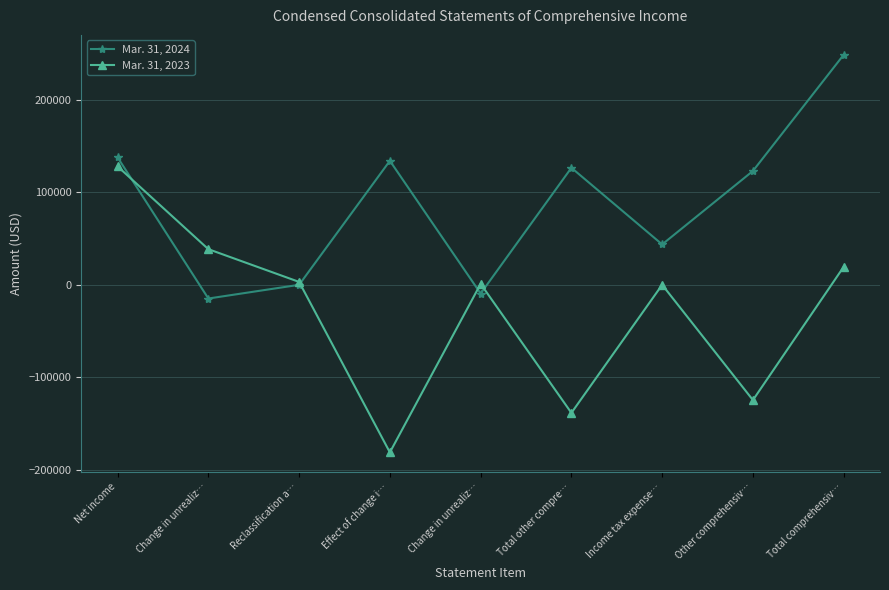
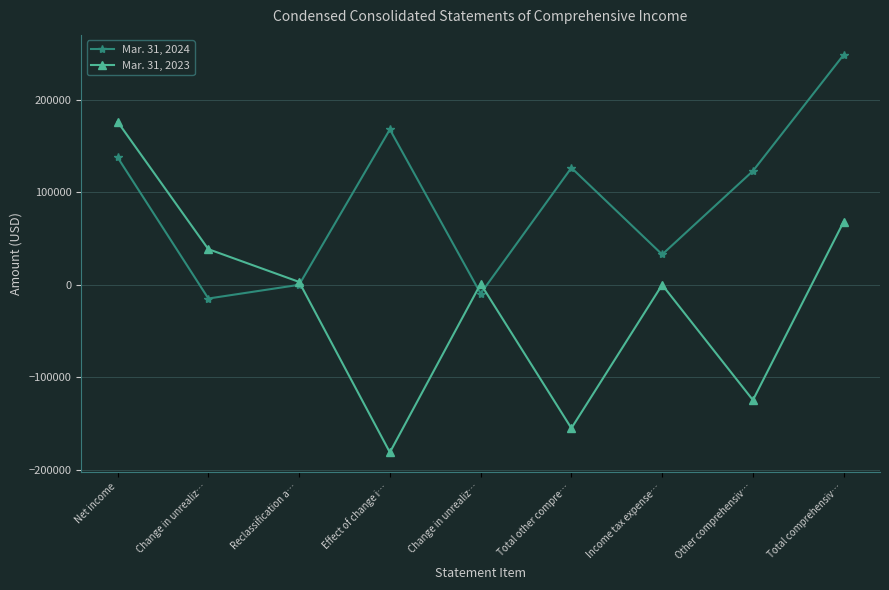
Mar. 31, 2023, Net income: 130000 -> 180000
Mar. 31, 2024, Effect of change i…: 130000 -> 170000
Mar. 31, 2023, Total other compre…: -140000 -> -160000
Mar. 31, 2024, Income tax expense…: 40000 -> 30000
Mar. 31, 2023, Total comprehensiv…: 20000 -> 70000
